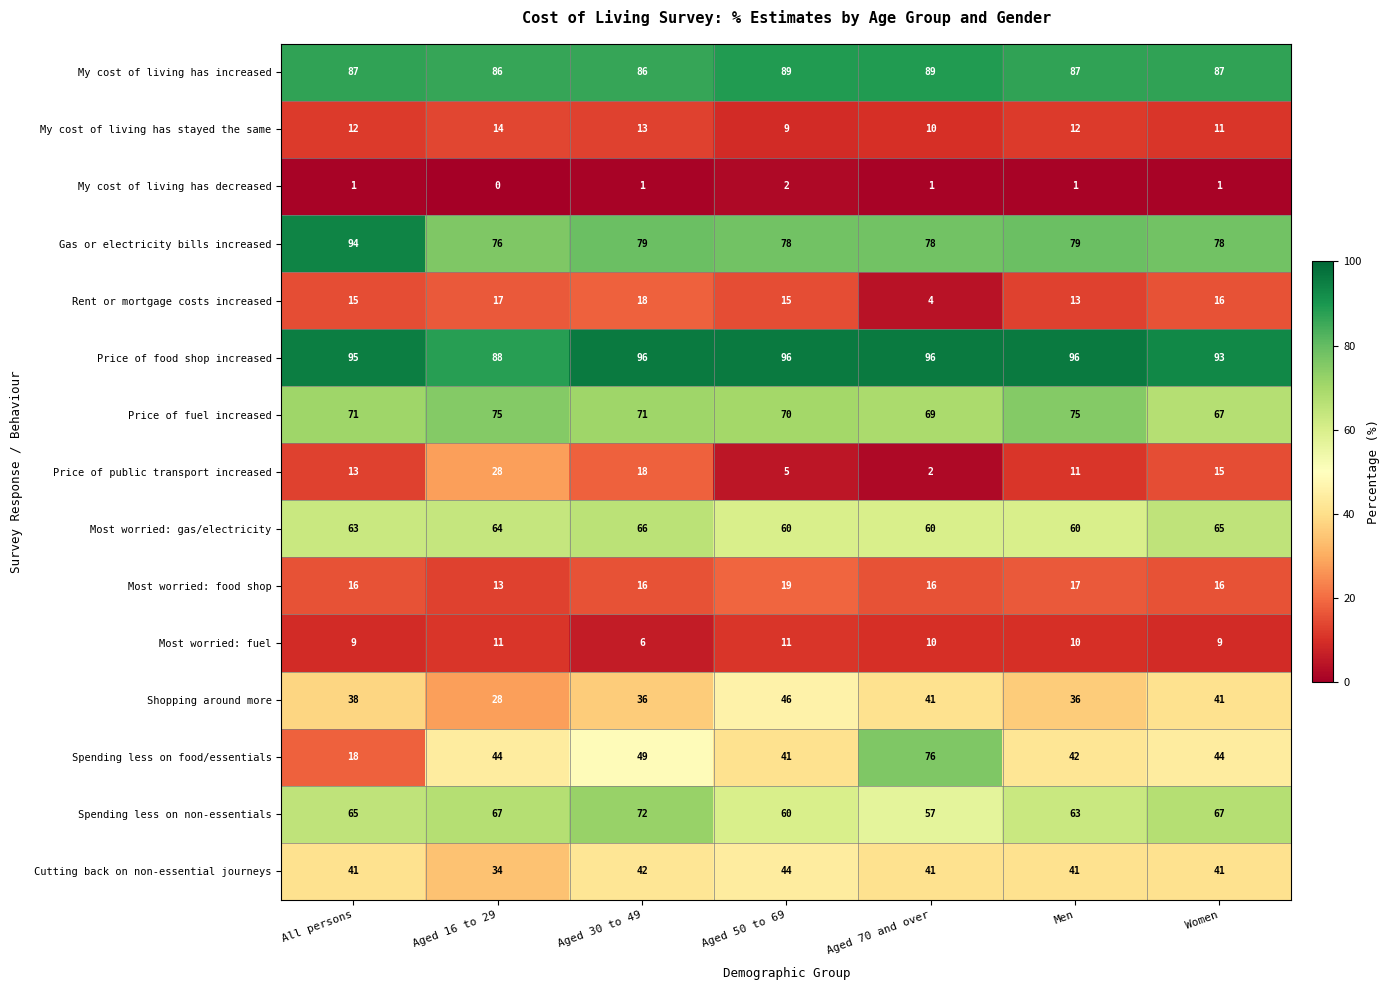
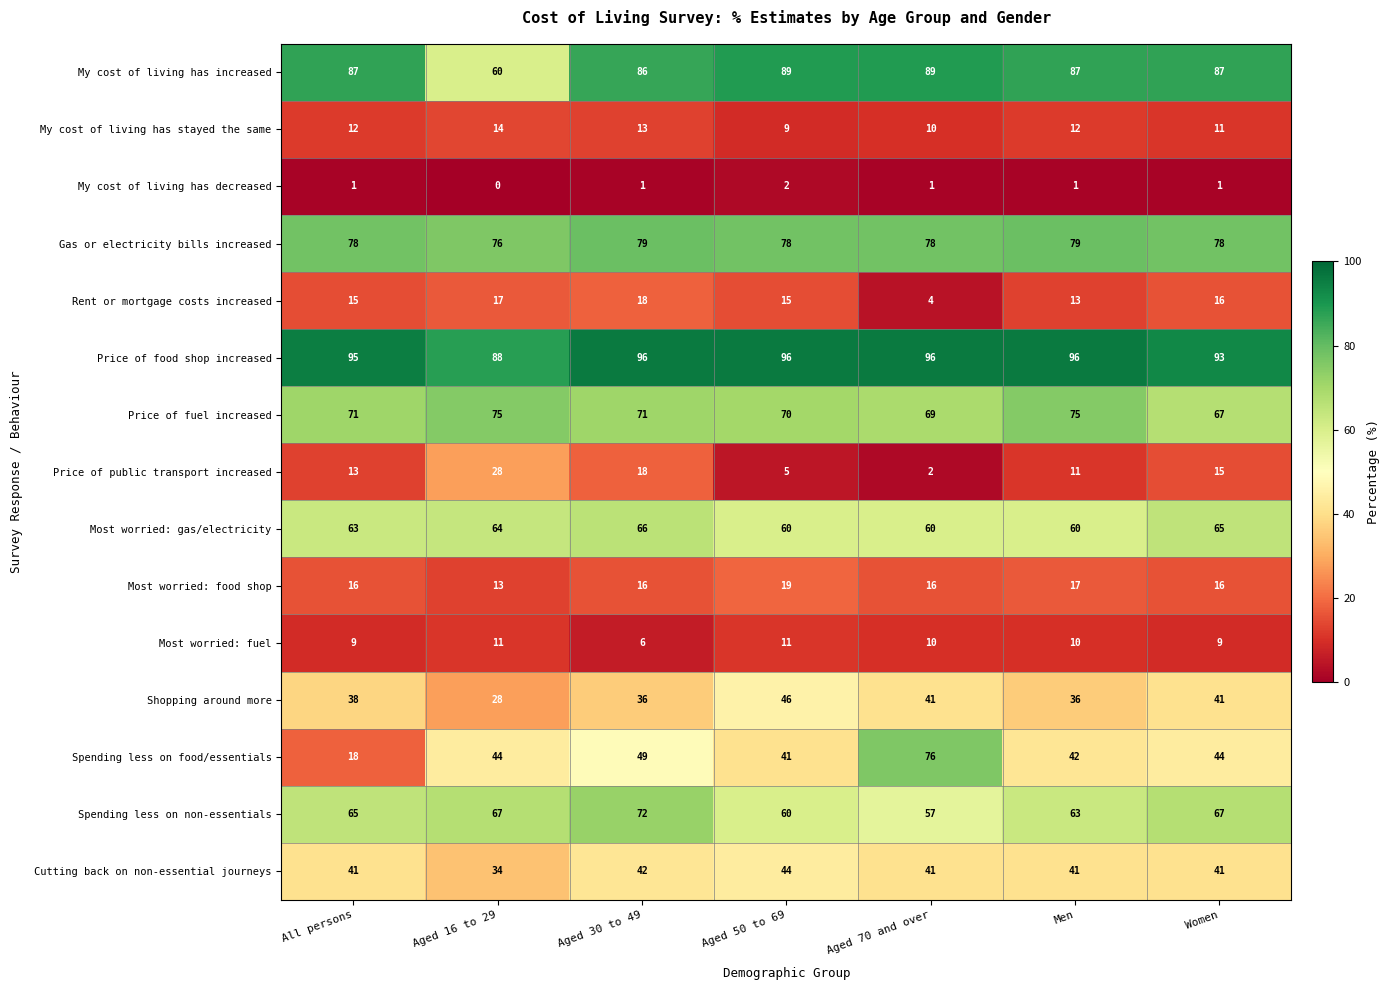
My cost of living has increased, Aged 16 to 29: 86 -> 60
Gas or electricity bills increased, All persons: 94 -> 78
